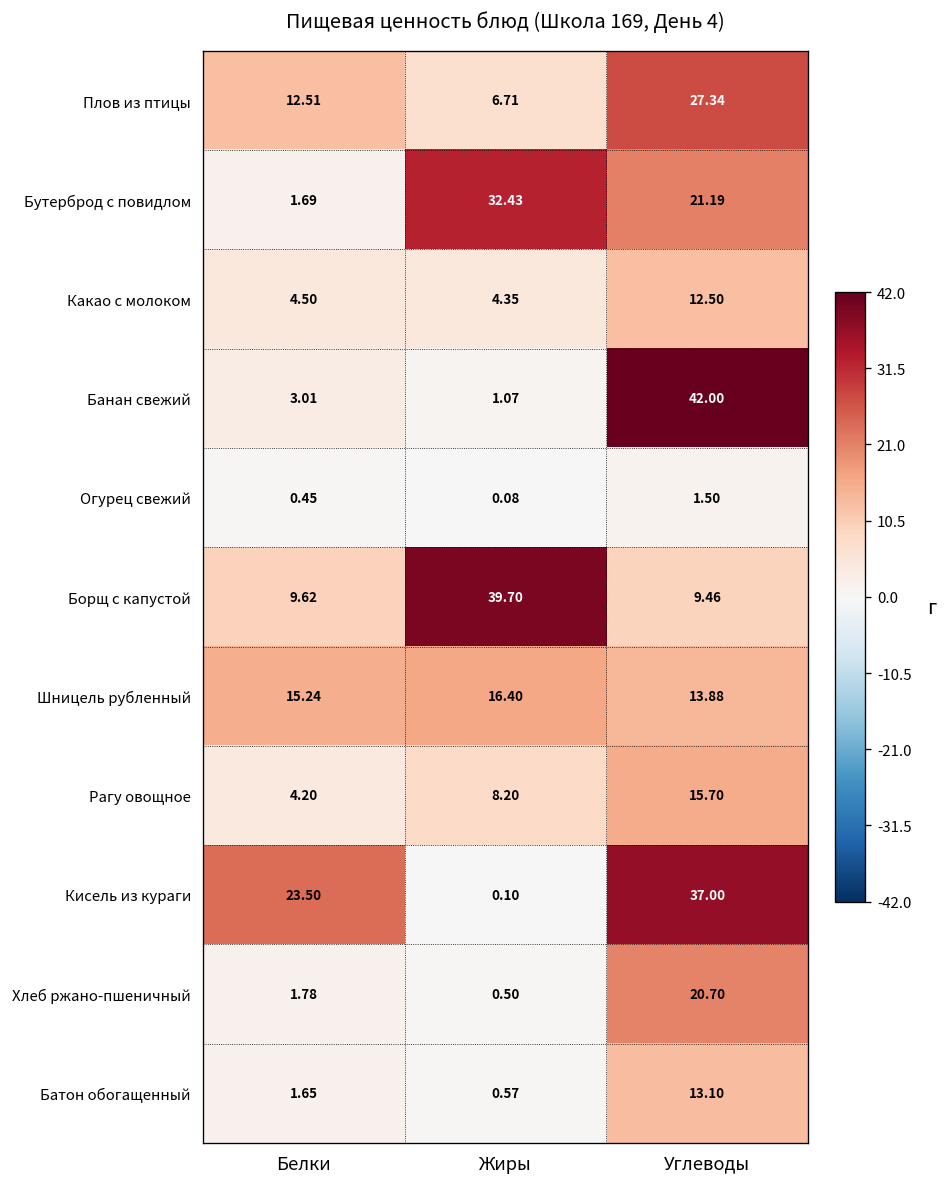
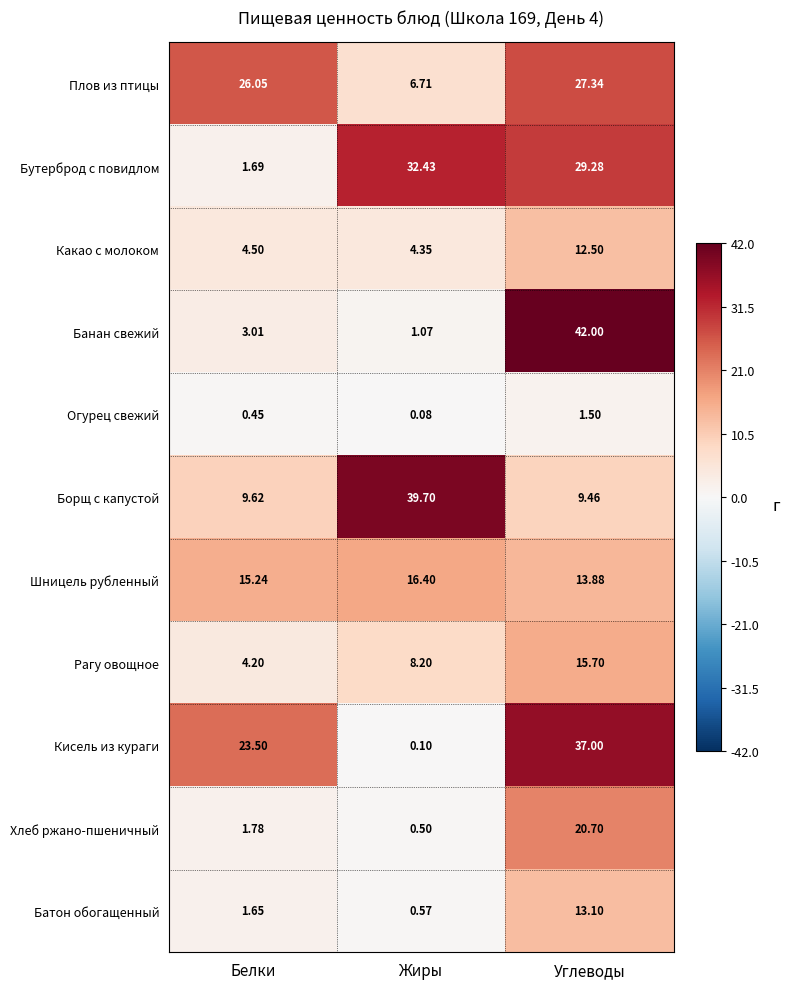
Плов из птицы, Белки: 12.51 -> 26.05
Бутерброд с повидлом, Углеводы: 21.19 -> 29.28
